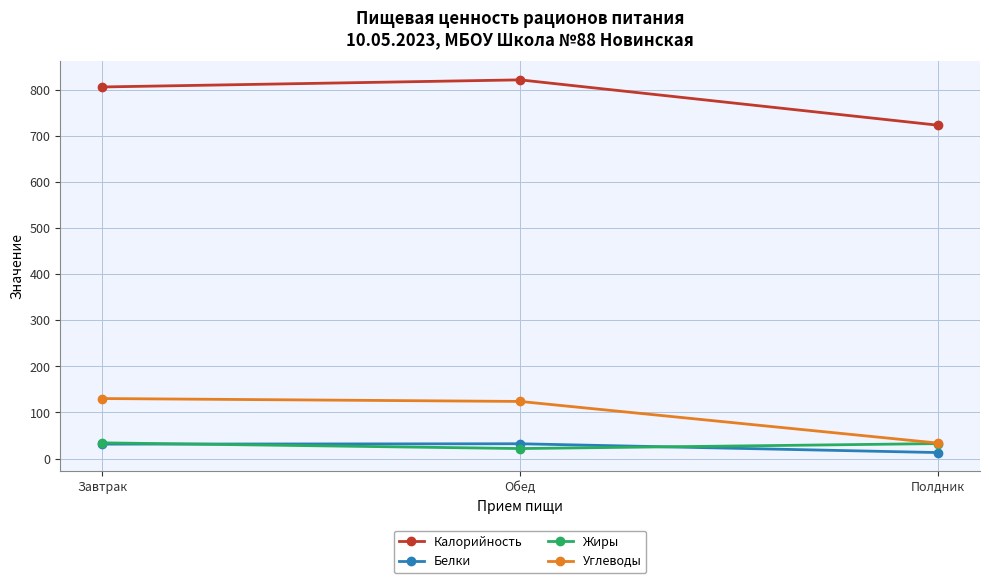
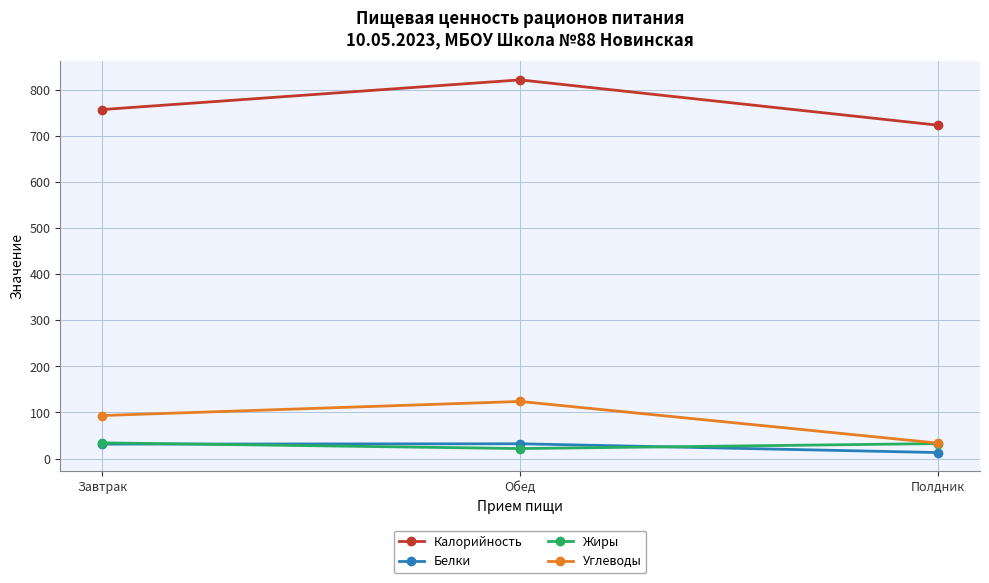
Калорийность, Завтрак: 810 -> 760
Углеводы, Завтрак: 130 -> 90
